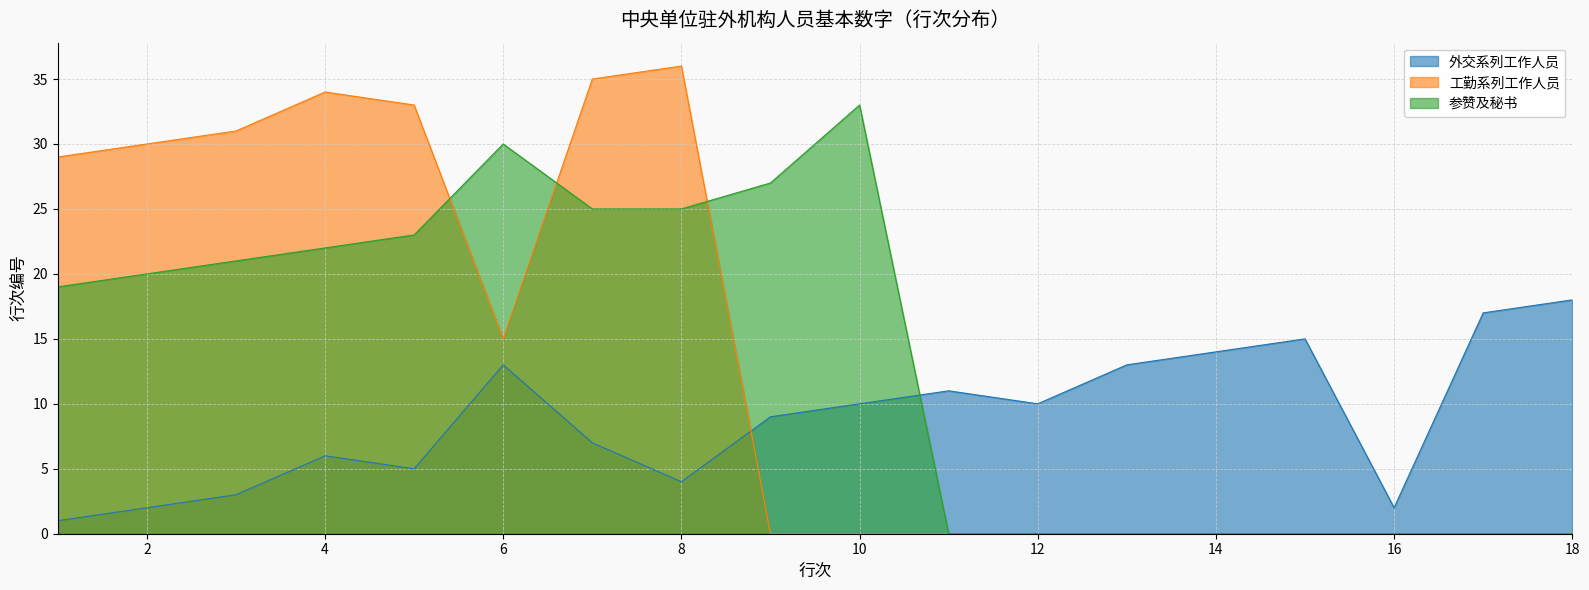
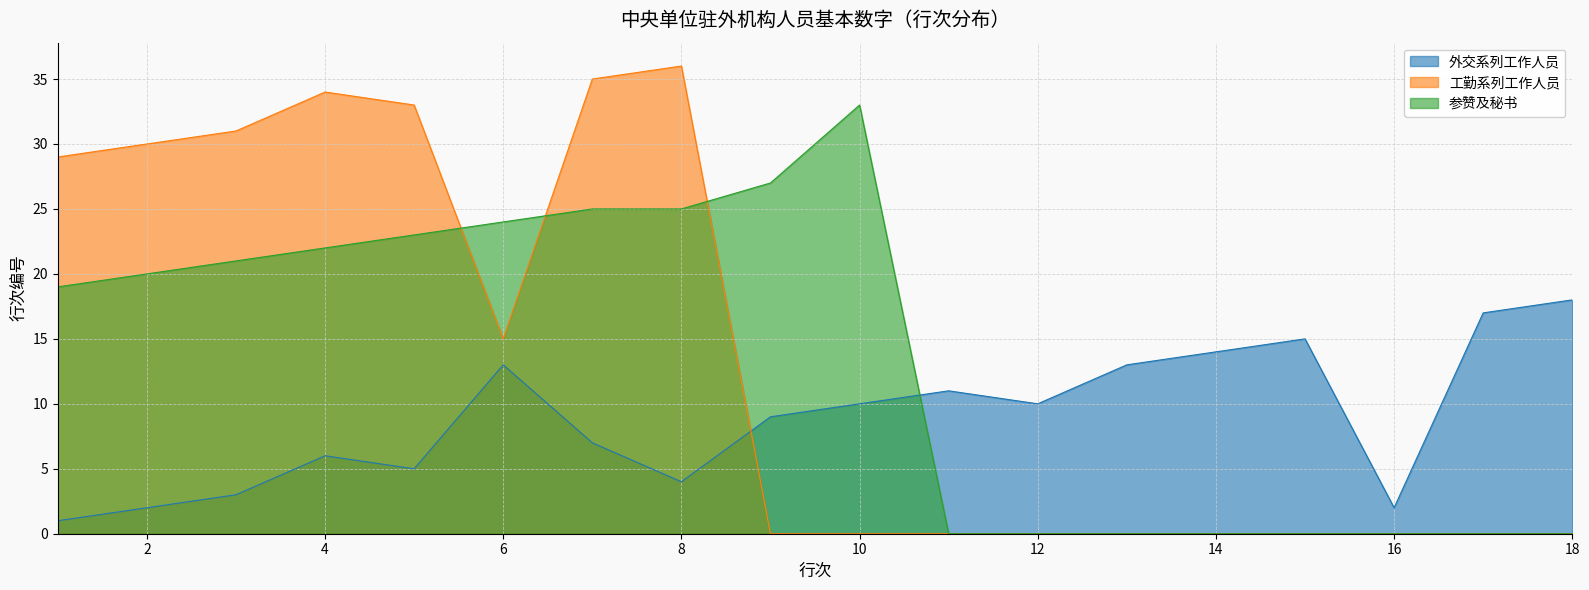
参赞及秘书, 6: 30 -> 24
